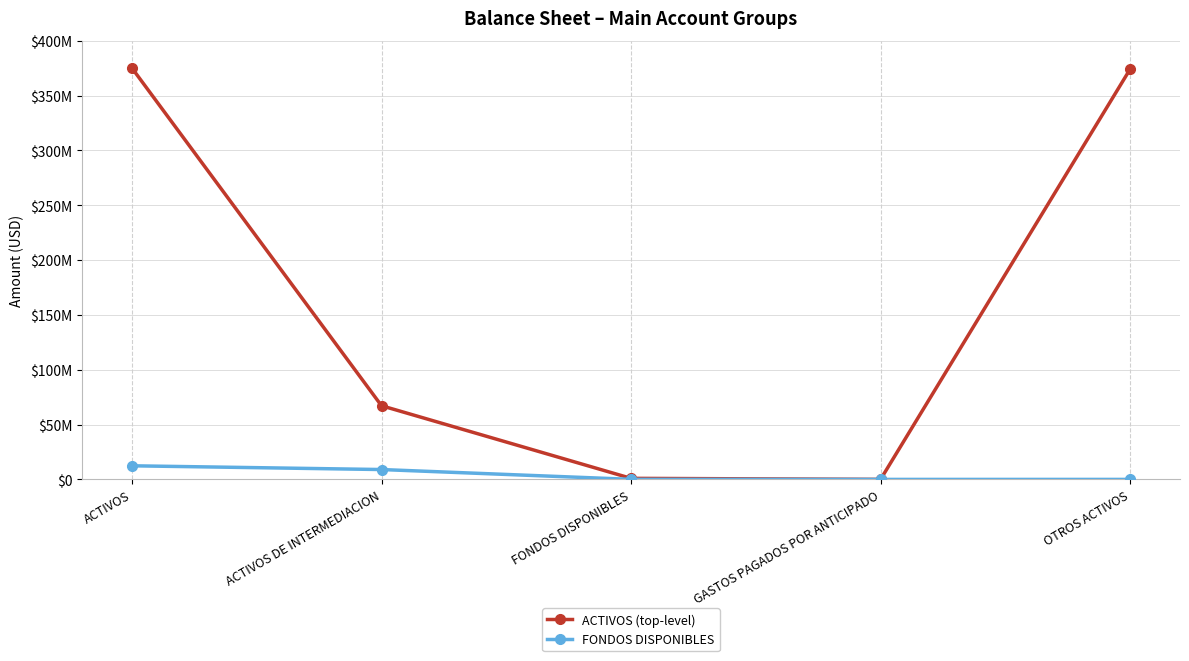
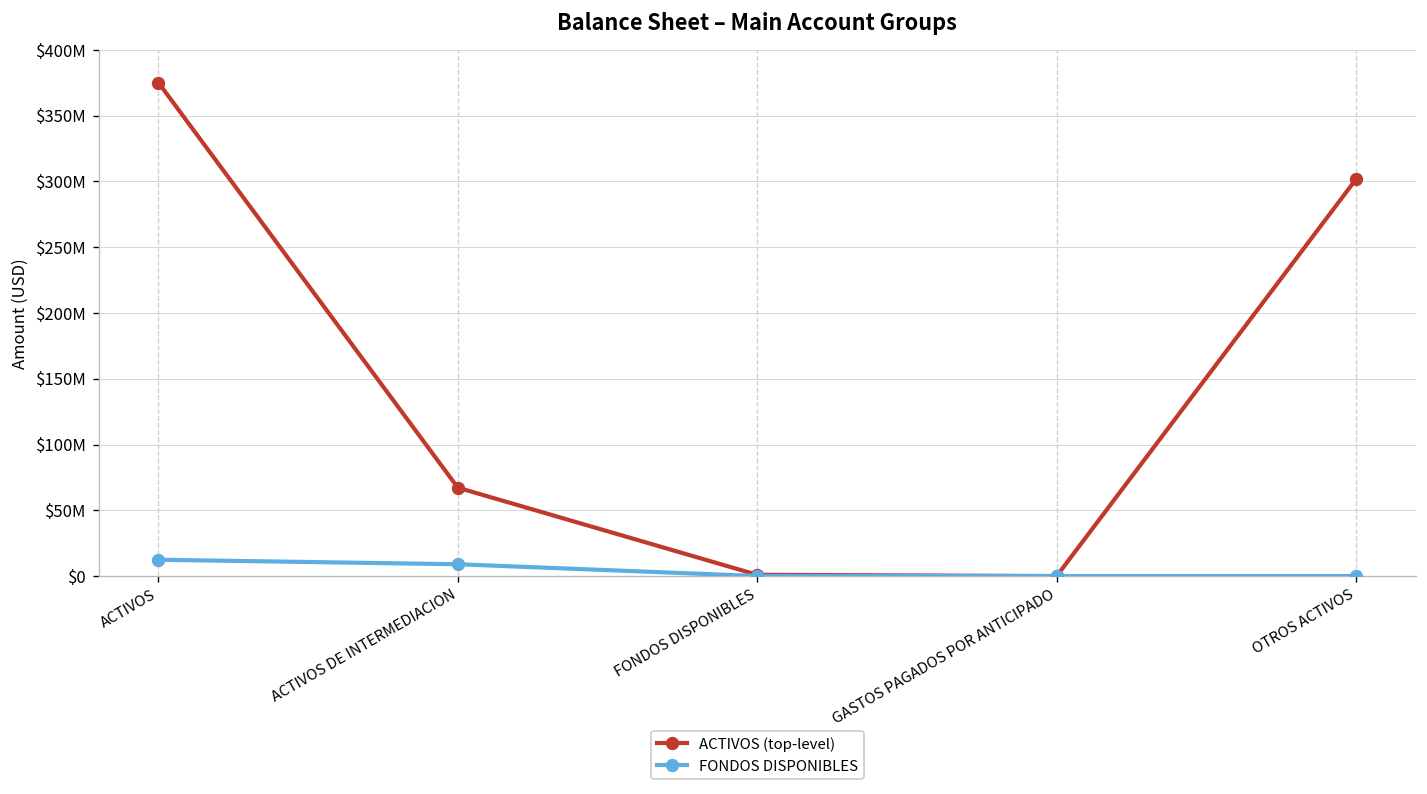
ACTIVOS (top-level), OTROS ACTIVOS: $374000000 -> $302000000
